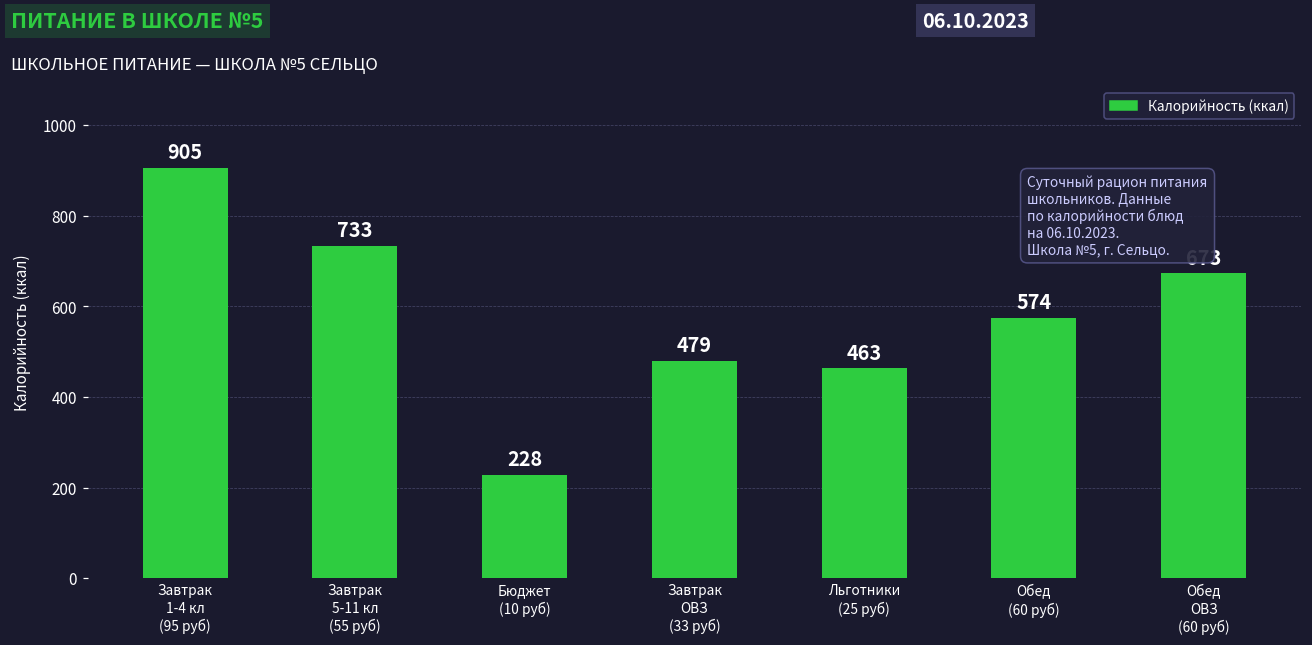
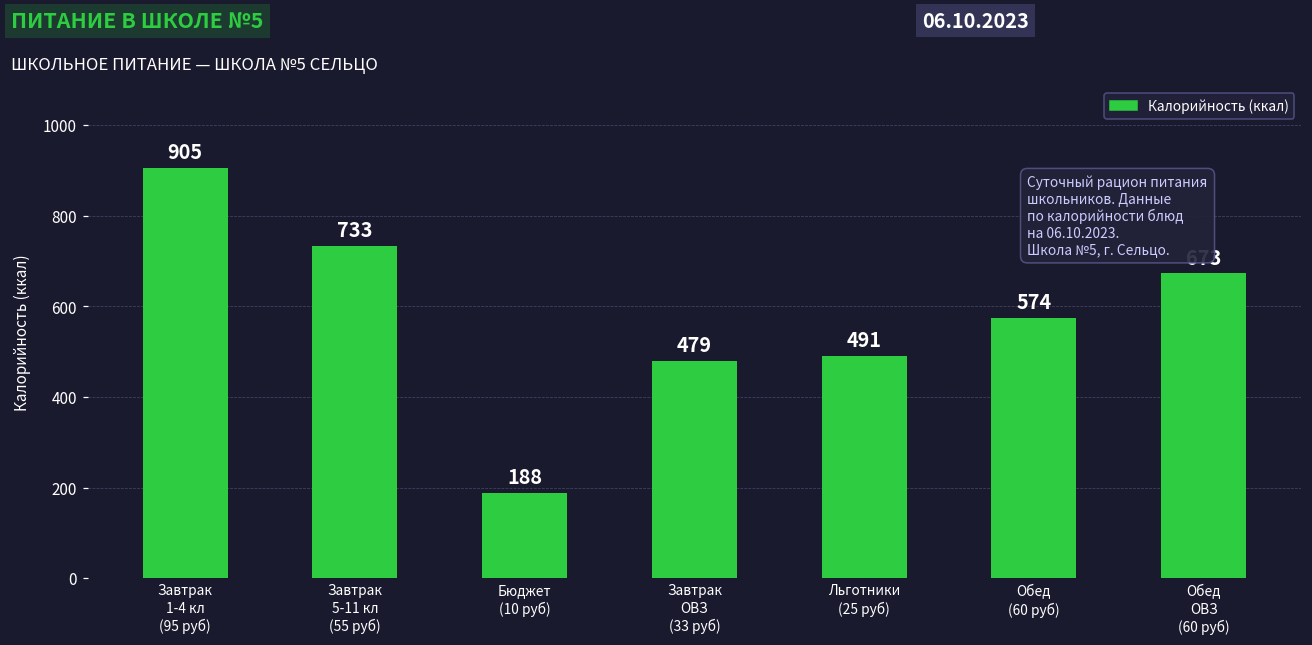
Бюджет (10 руб): 228 -> 188
Льготники (25 руб): 463 -> 491
